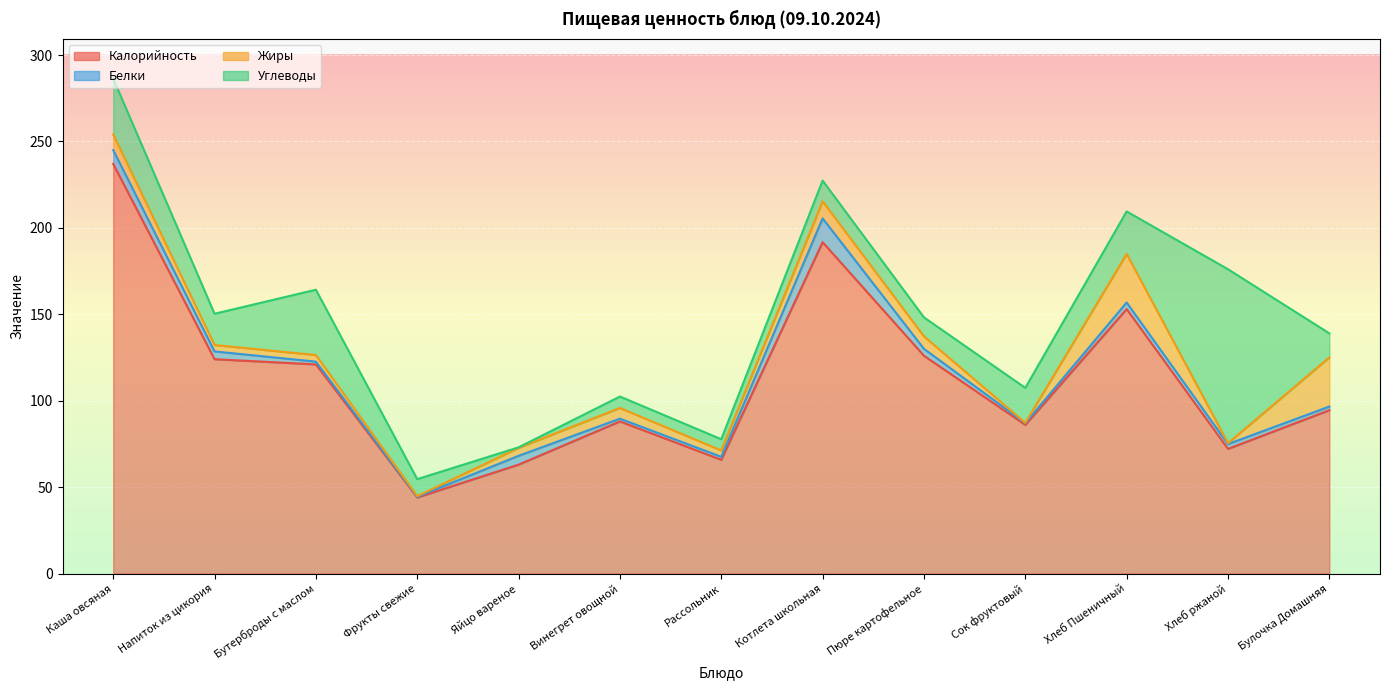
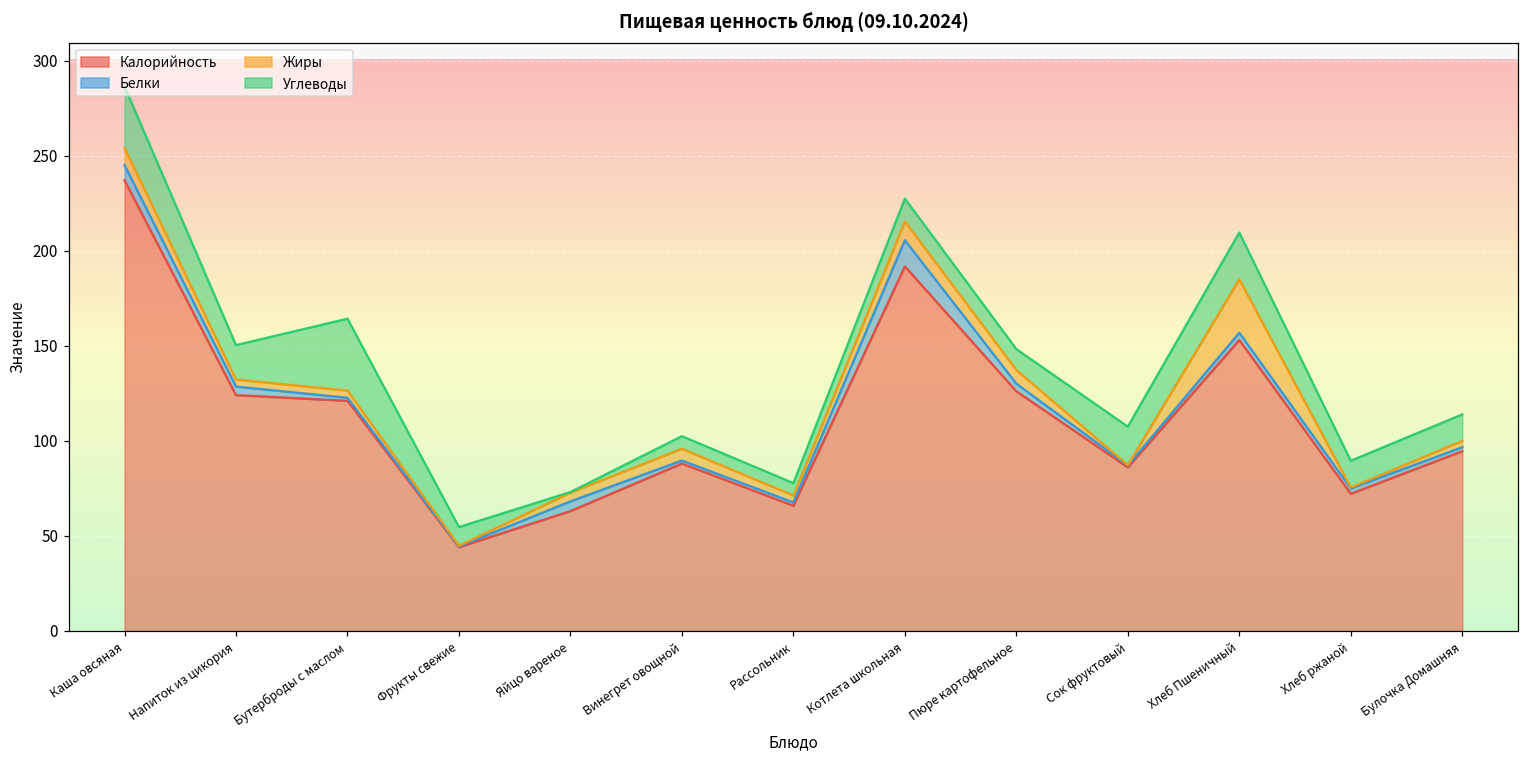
Углеводы, Хлеб ржаной: 101 -> 14
Жиры, Булочка Домашняя: 28 -> 3
